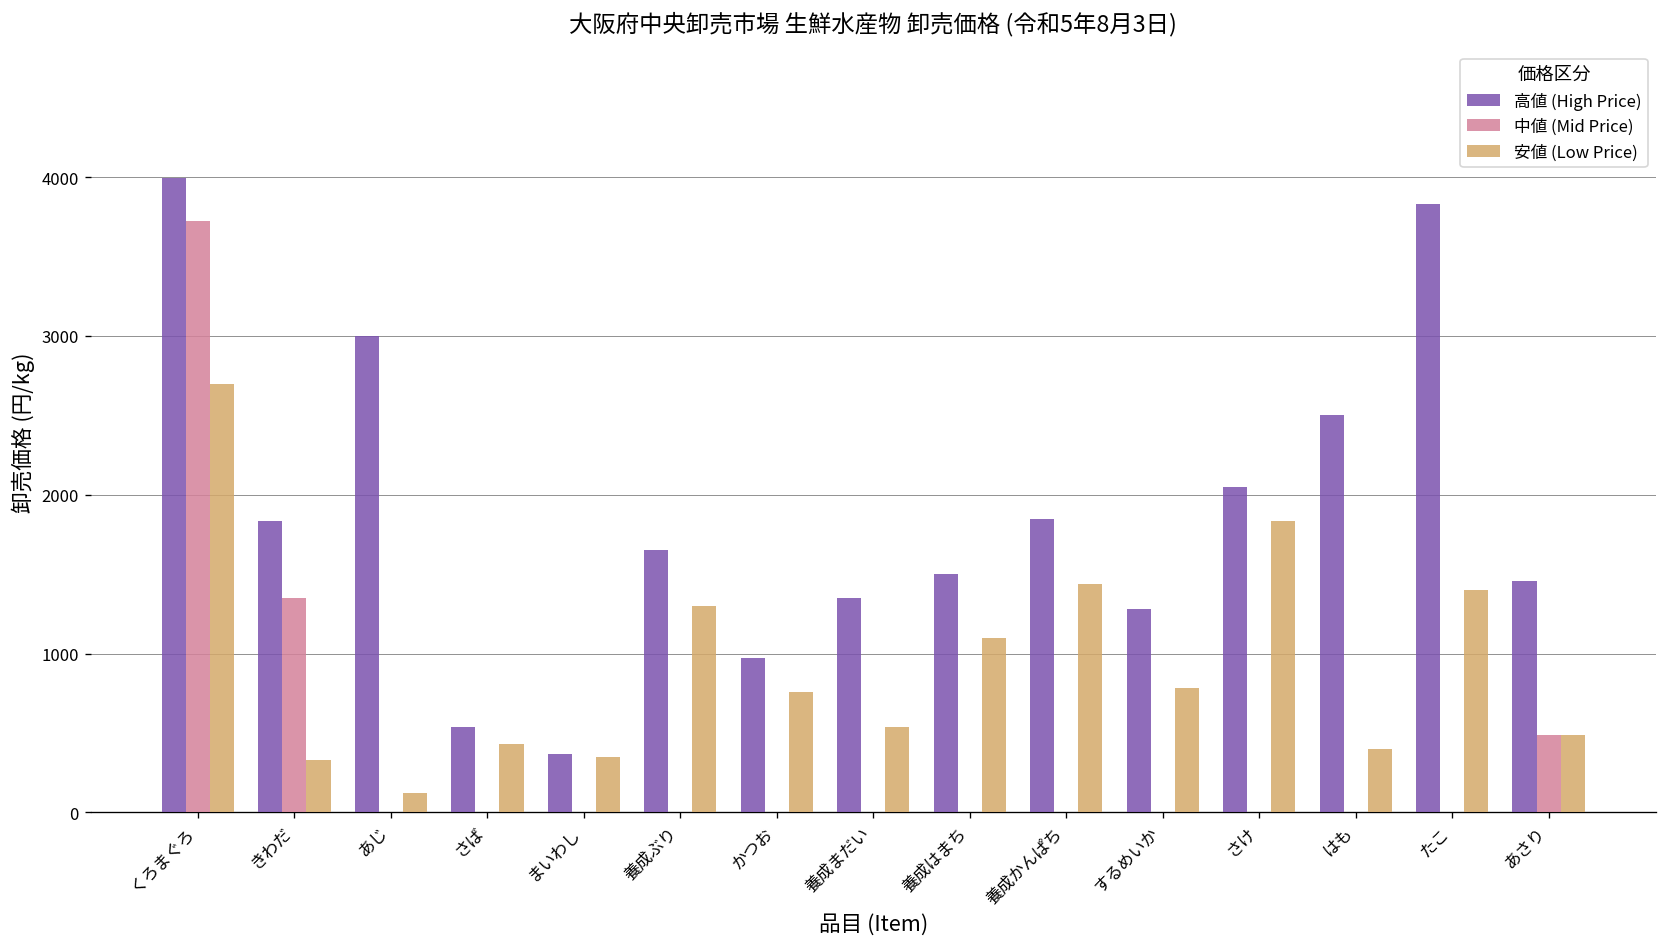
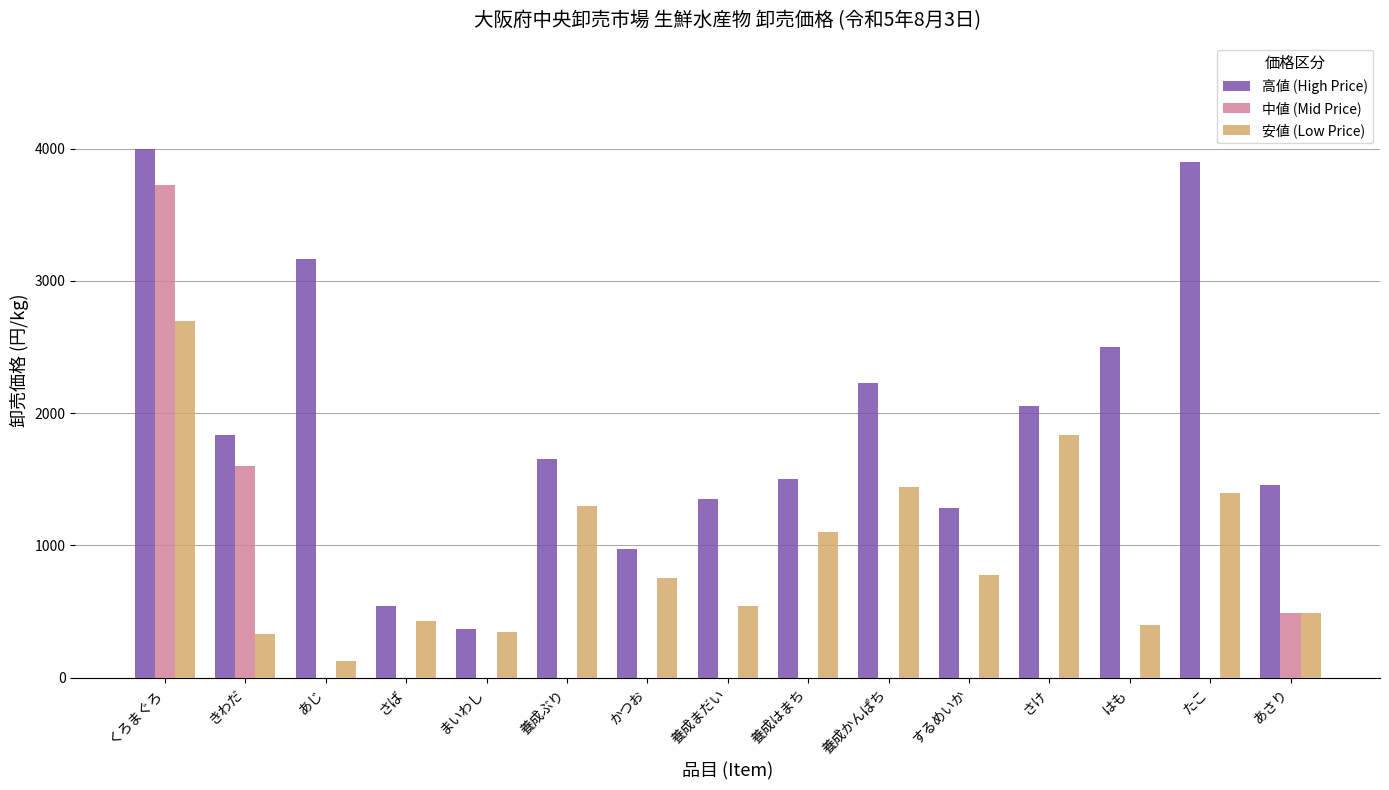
中値 (Mid Price), きわだ: 1350 -> 1600
高値 (High Price), あじ: 3000 -> 3170
高値 (High Price), 養成かんぱち: 1850 -> 2230
高値 (High Price), たこ: 3830 -> 3900
